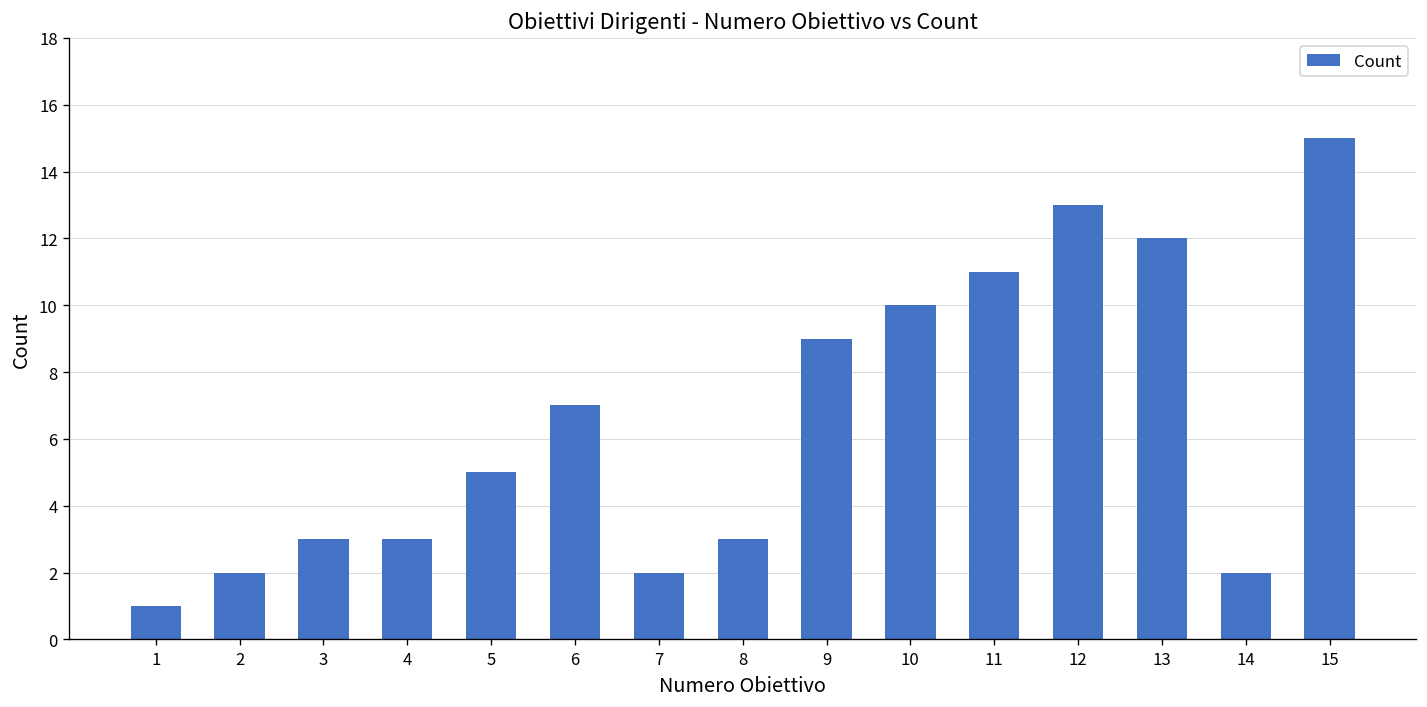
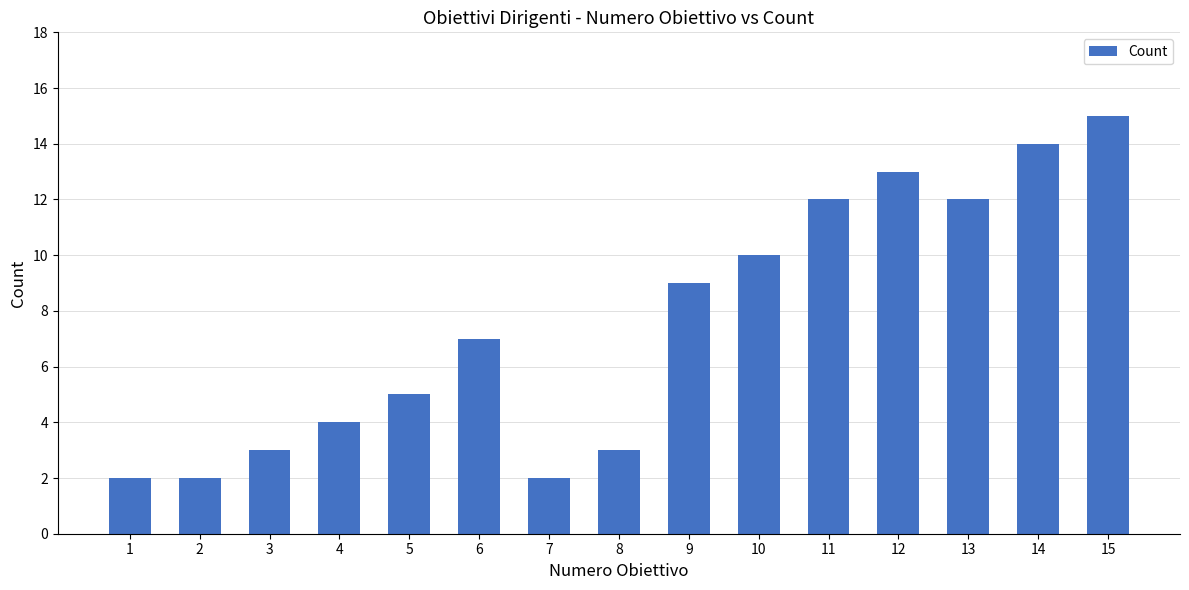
1: 1 -> 2
4: 3 -> 4
11: 11 -> 12
14: 2 -> 14
